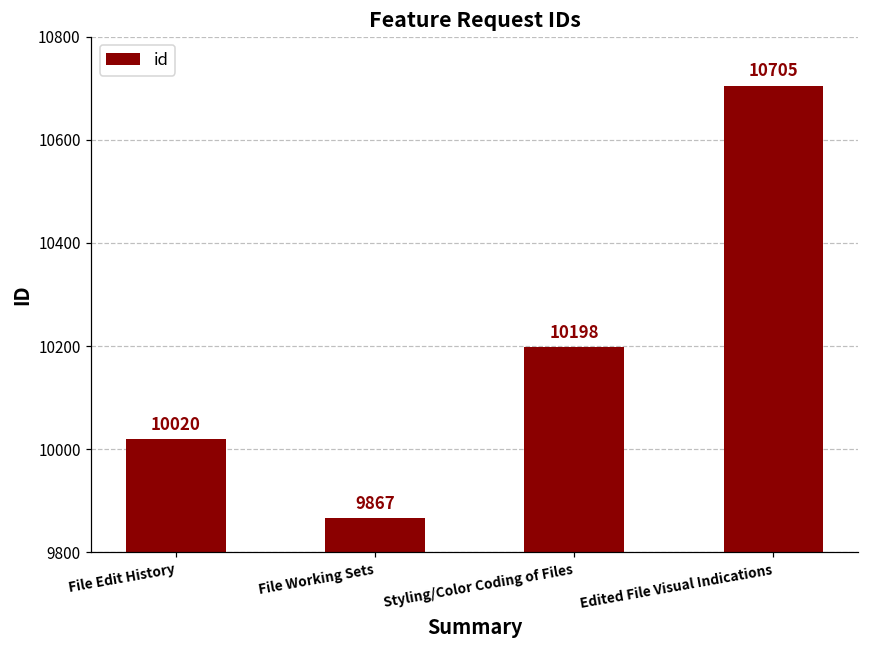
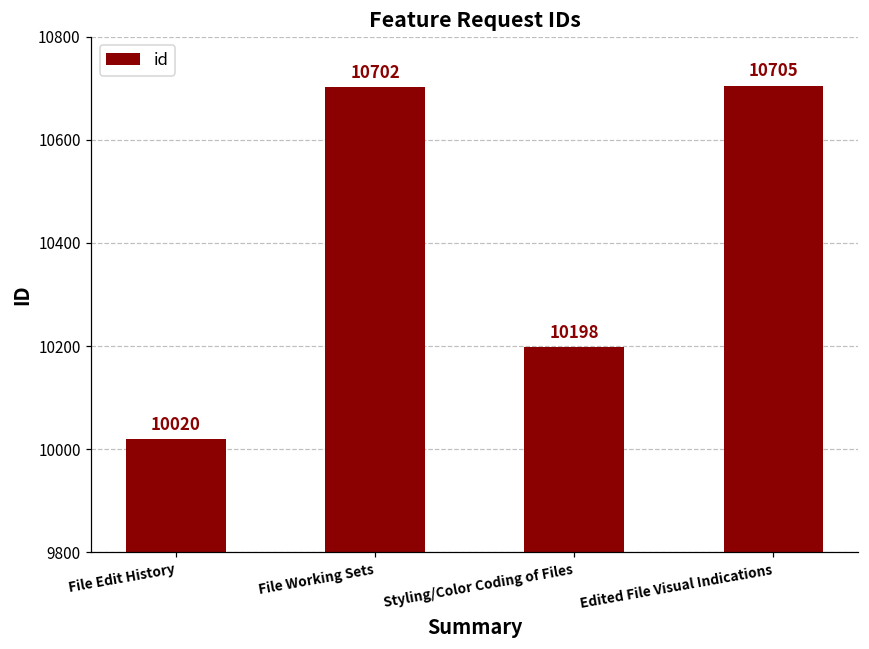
File Working Sets: 9867 -> 10702
